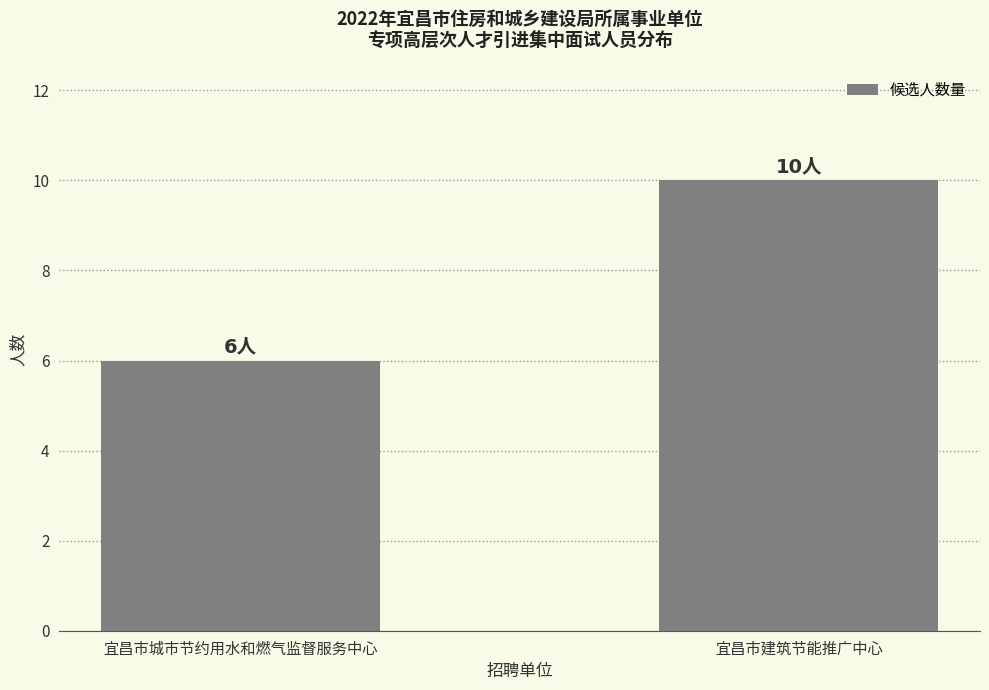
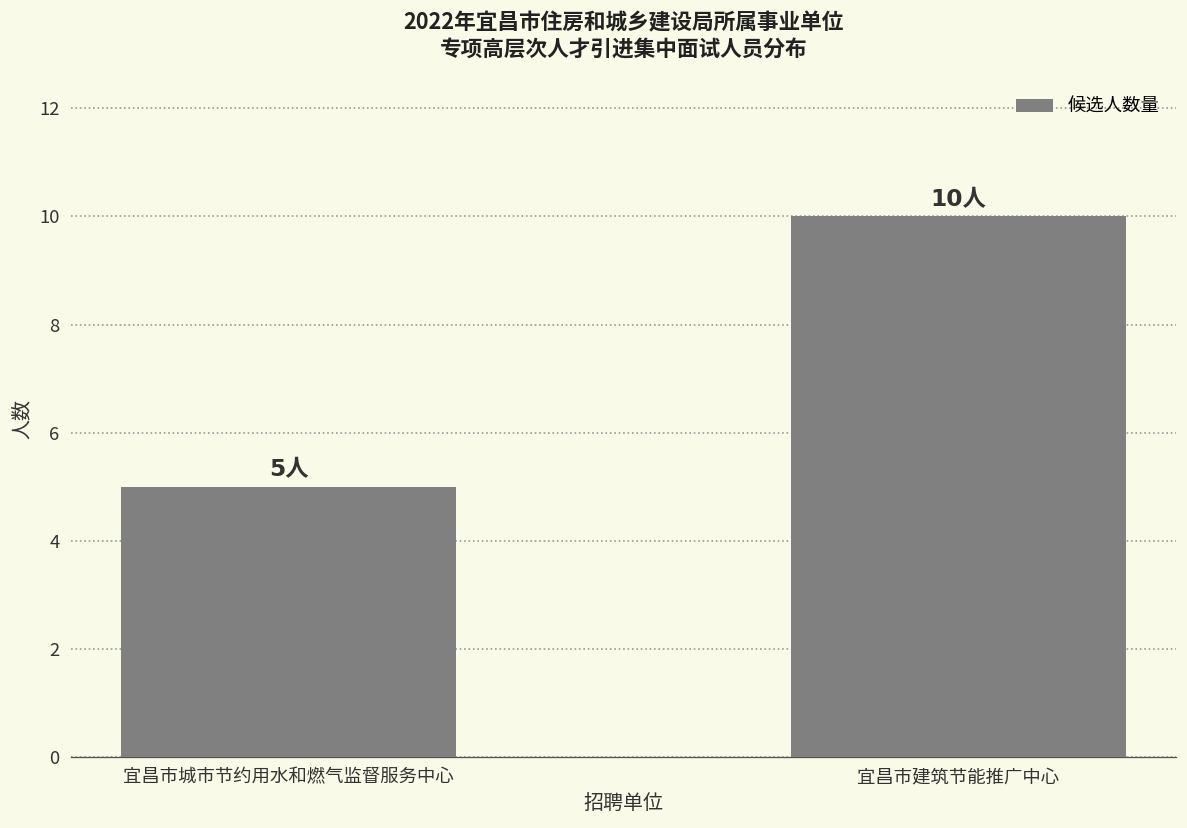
宜昌市城市节约用水和燃气监督服务中心: 6人 -> 5人
